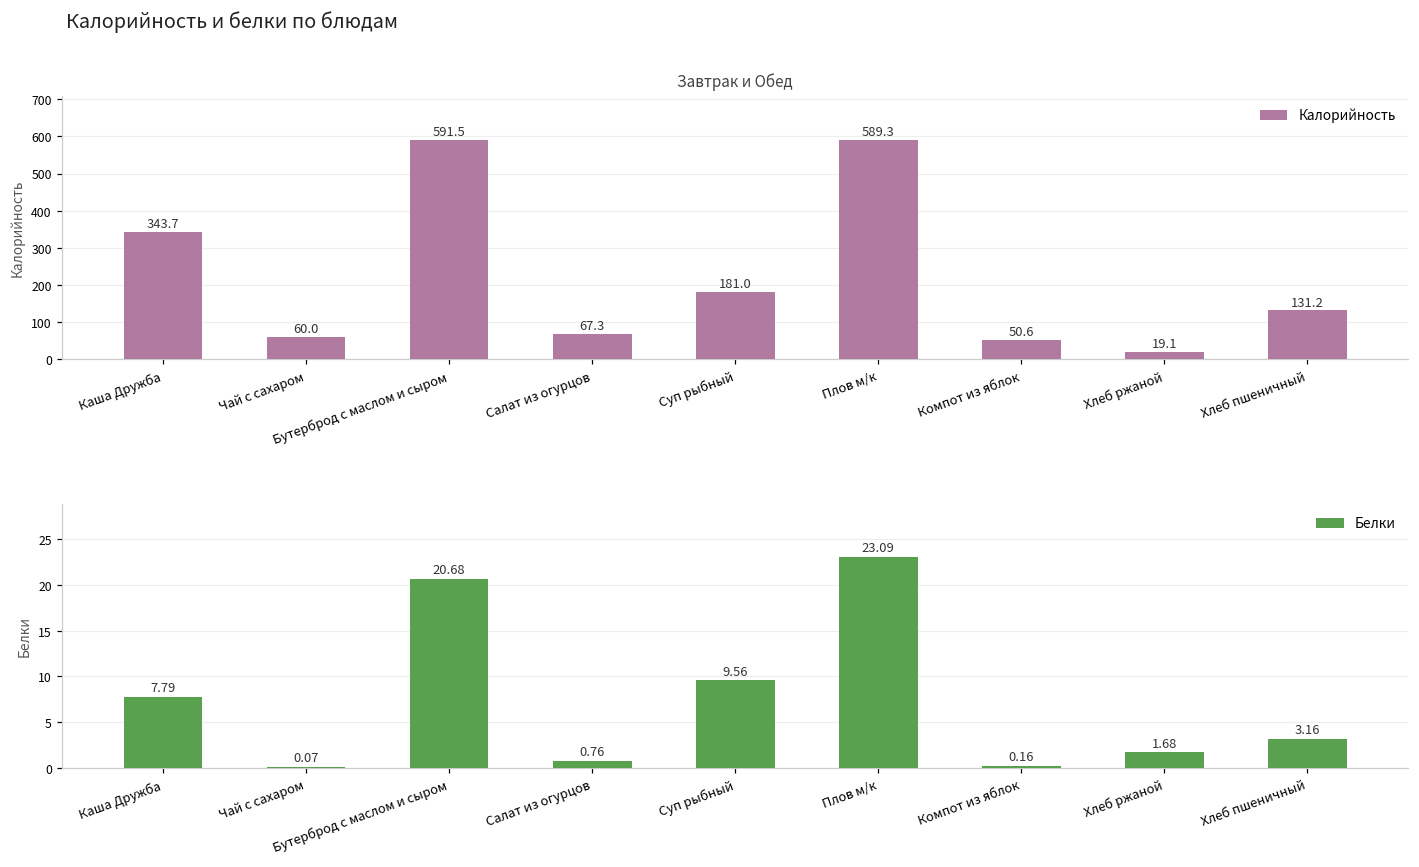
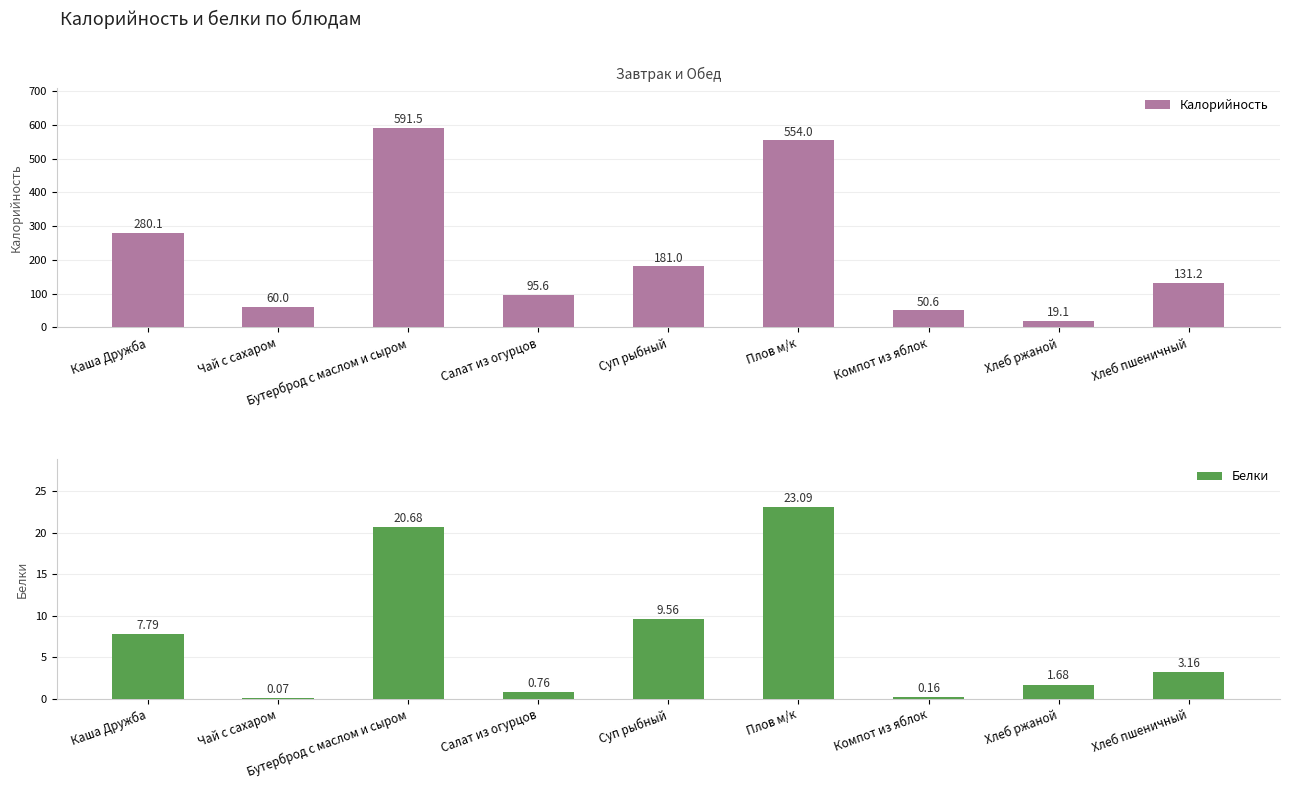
Завтрак и Обед, Каша Дружба: 343.7 -> 280.1
Завтрак и Обед, Салат из огурцов: 67.3 -> 95.6
Завтрак и Обед, Плов м/к: 589.3 -> 554.0
